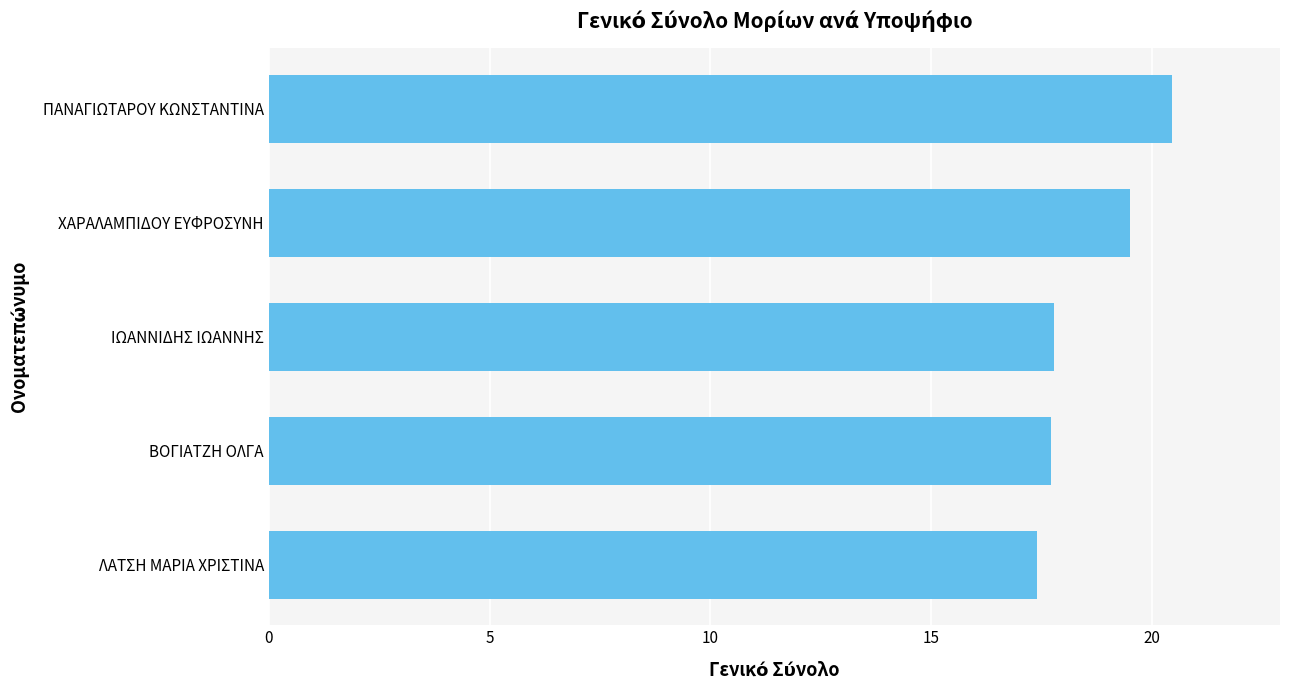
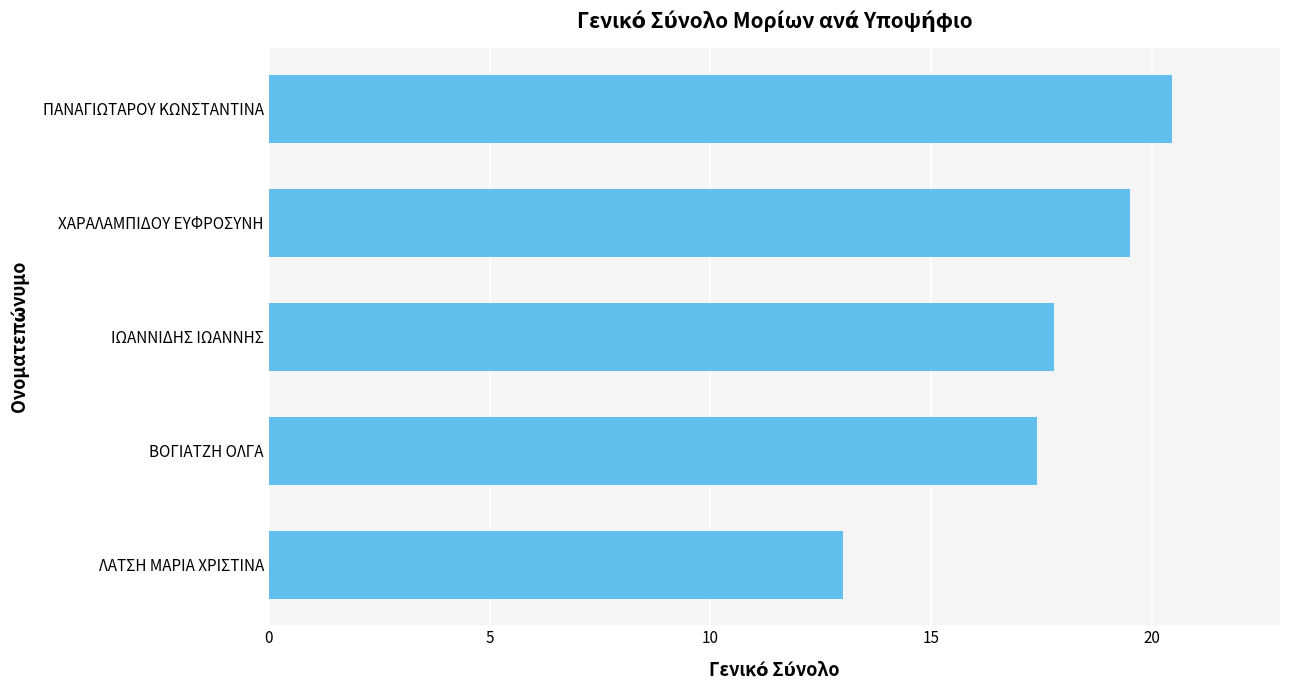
ΒΟΓΙΑΤΖΗ ΟΛΓΑ: 17.7 -> 17.4
ΛΑΤΣΗ ΜΑΡΙΑ ΧΡΙΣΤΙΝΑ: 17.4 -> 13.0
